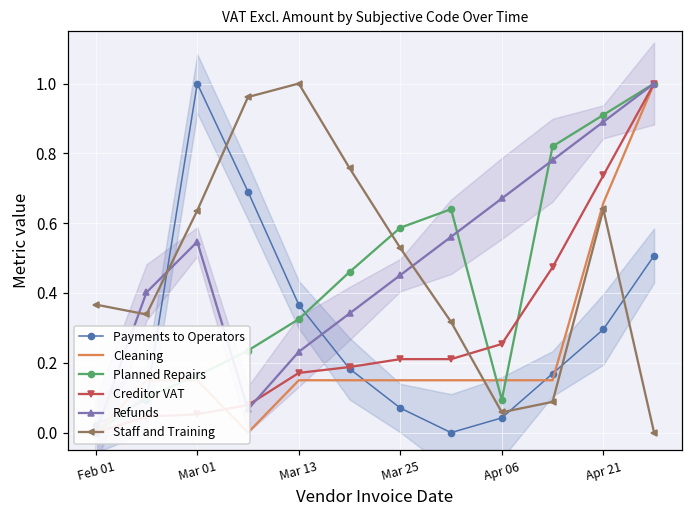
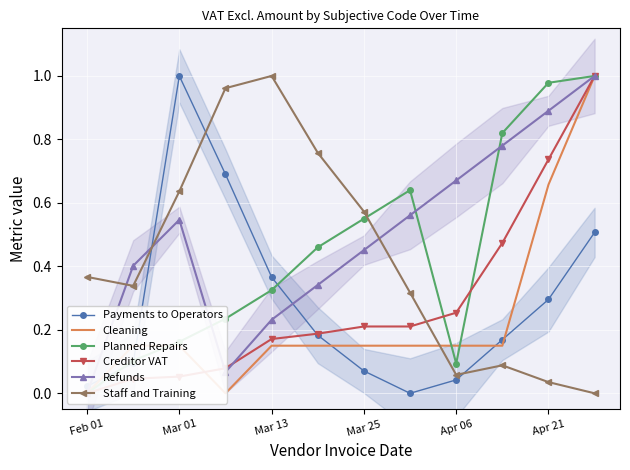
Planned Repairs, Mar 25: 0.59 -> 0.55
Staff and Training, Mar 25: 0.53 -> 0.57
Planned Repairs, Apr 21: 0.91 -> 0.98
Staff and Training, Apr 21: 0.64 -> 0.04
